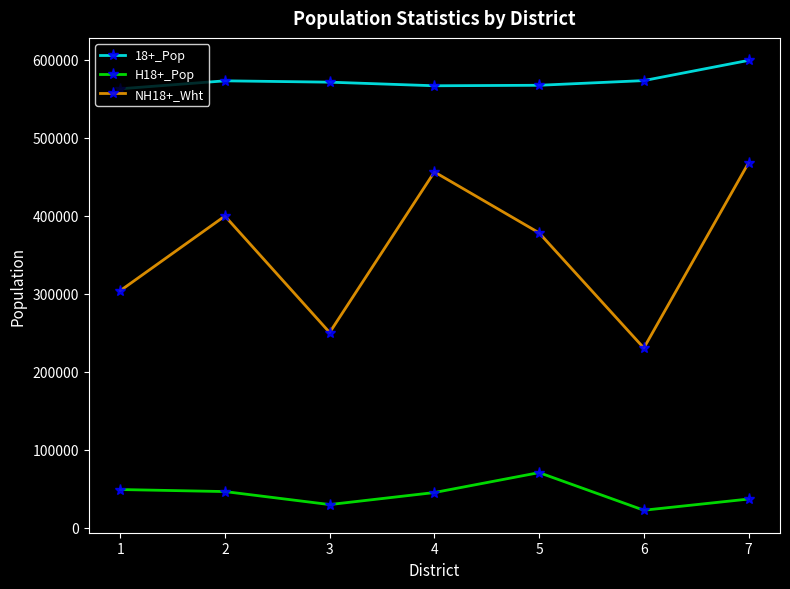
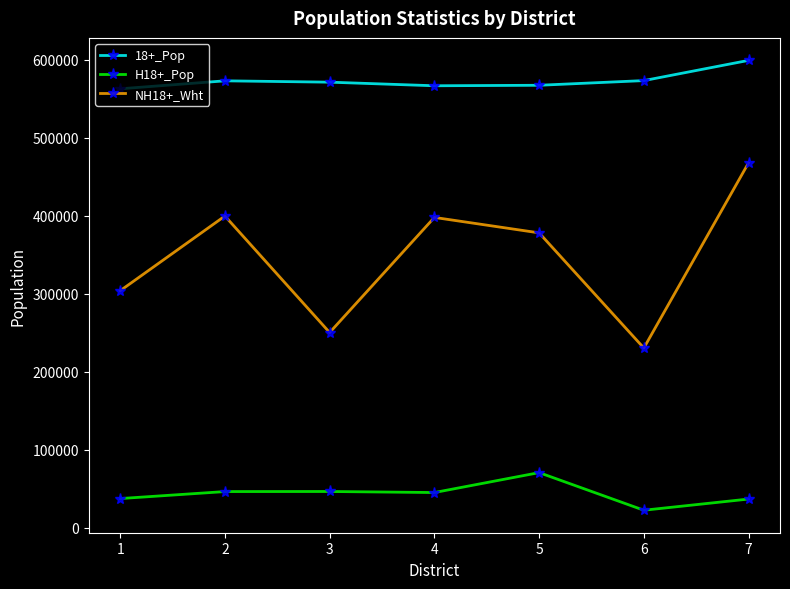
H18+_Pop, 1: 50000 -> 40000
H18+_Pop, 3: 30000 -> 50000
NH18+_Wht, 4: 460000 -> 400000
